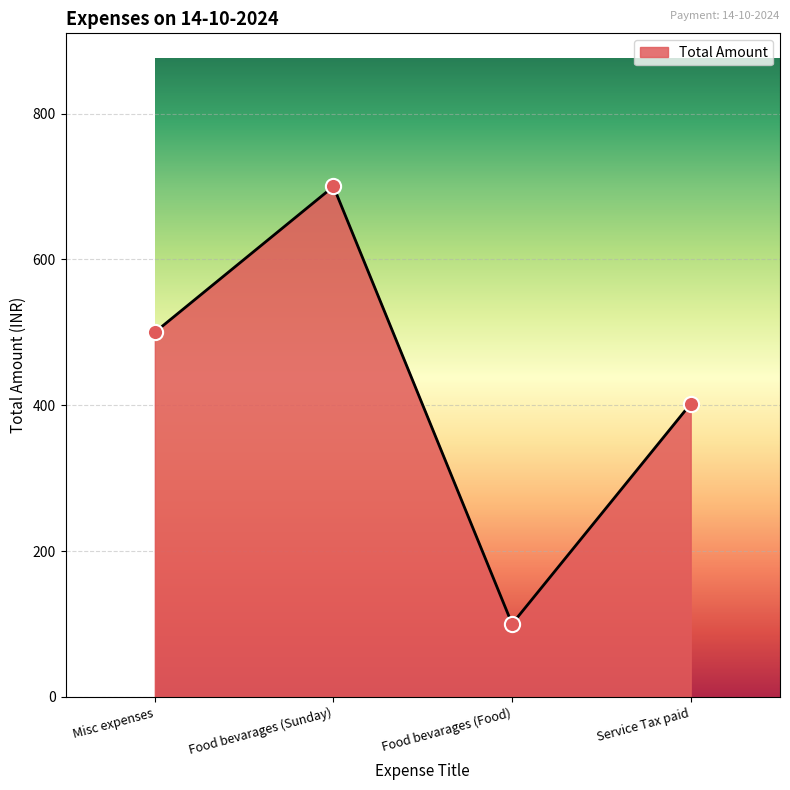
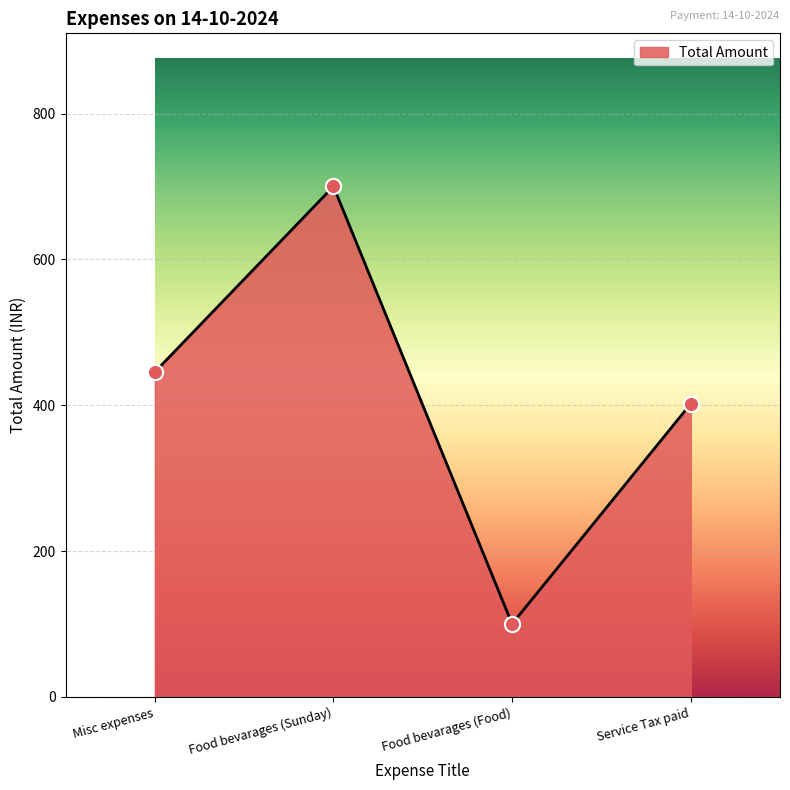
Misc expenses: 500 -> 450
